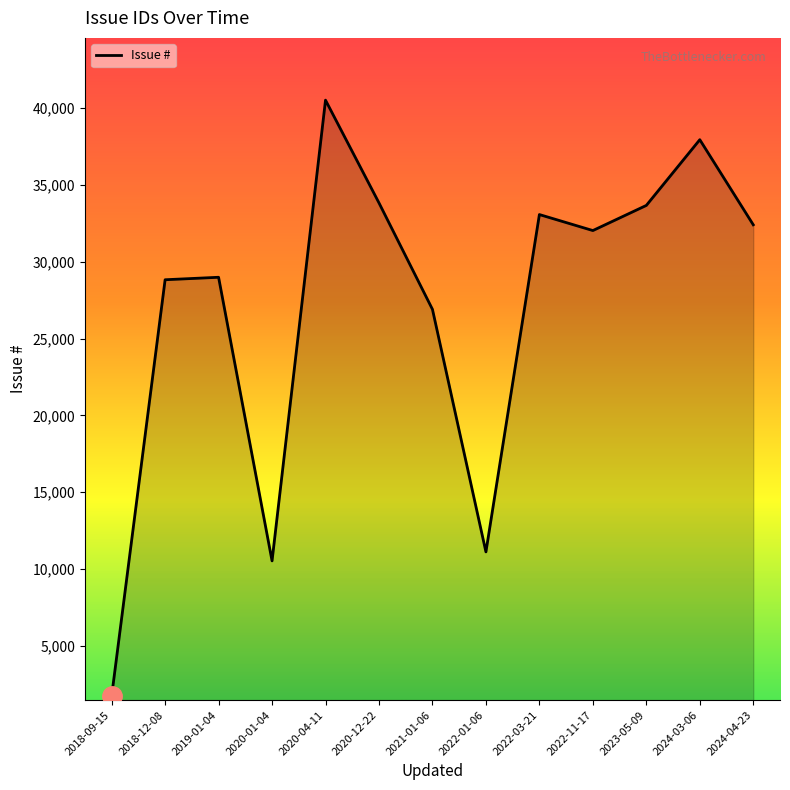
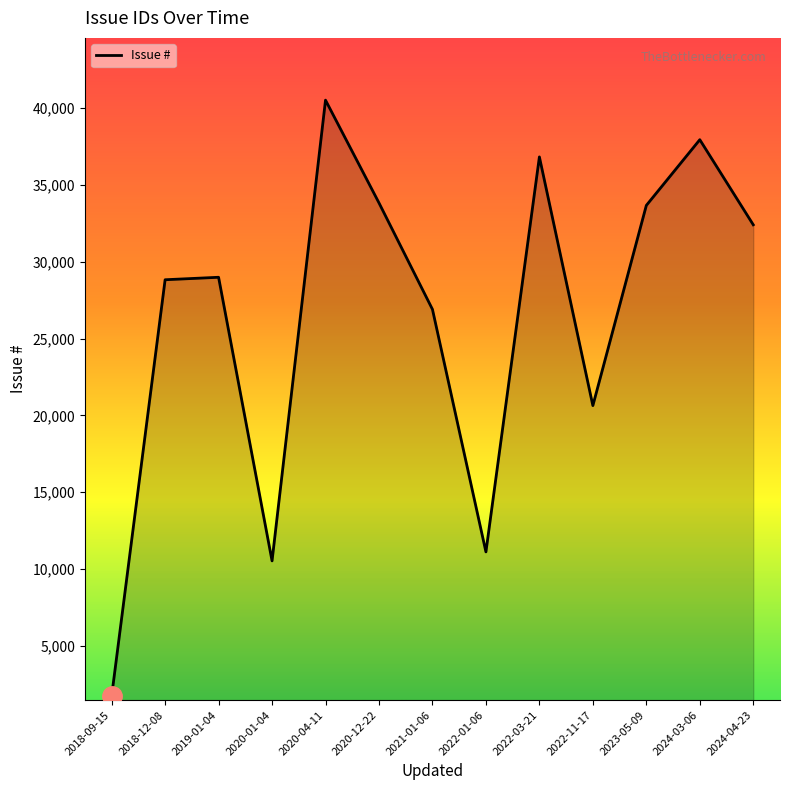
Issue #, 2022-03-21: 33,100 -> 36,800
Issue #, 2022-11-17: 32,000 -> 20,600
